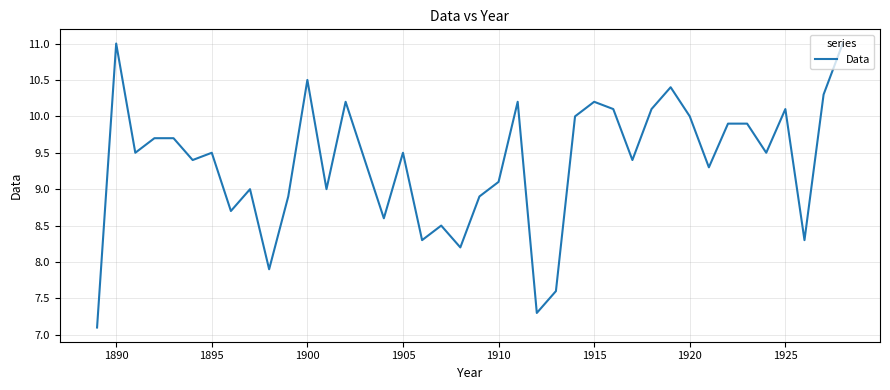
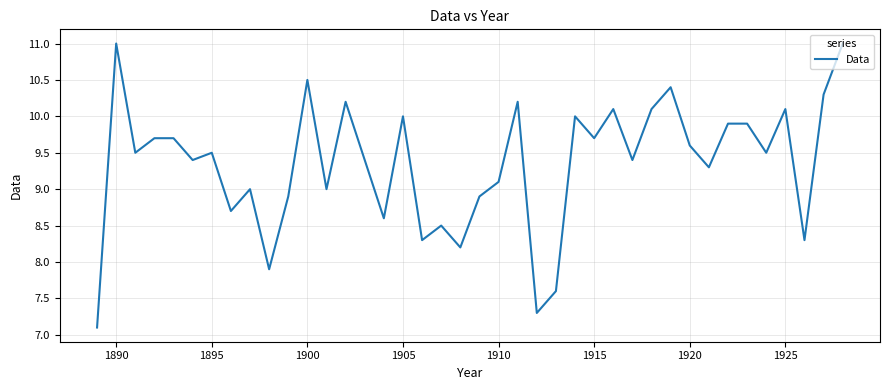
1905: 9.5 -> 10.0
1915: 10.2 -> 9.7
1920: 10.0 -> 9.6
